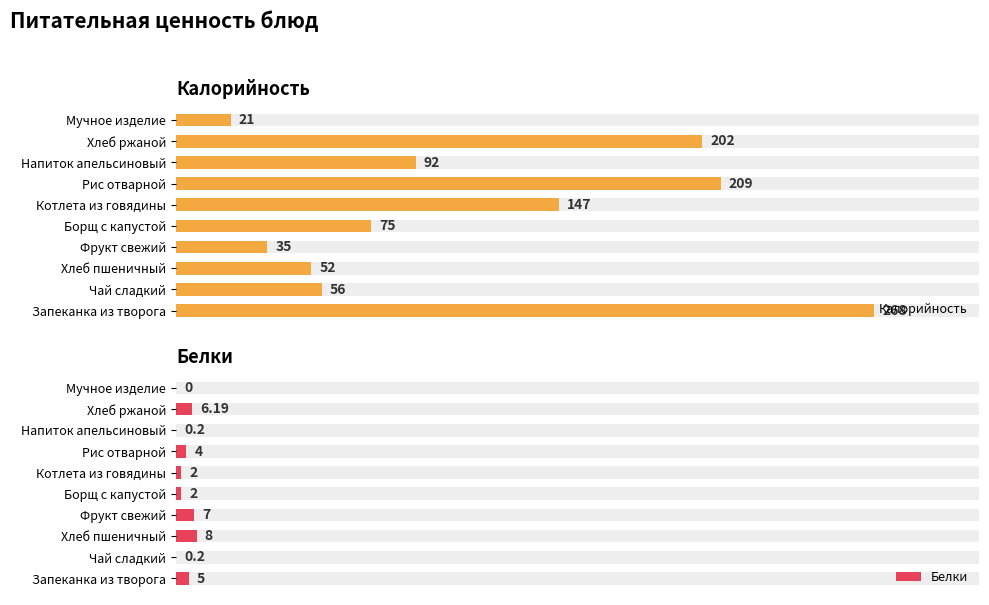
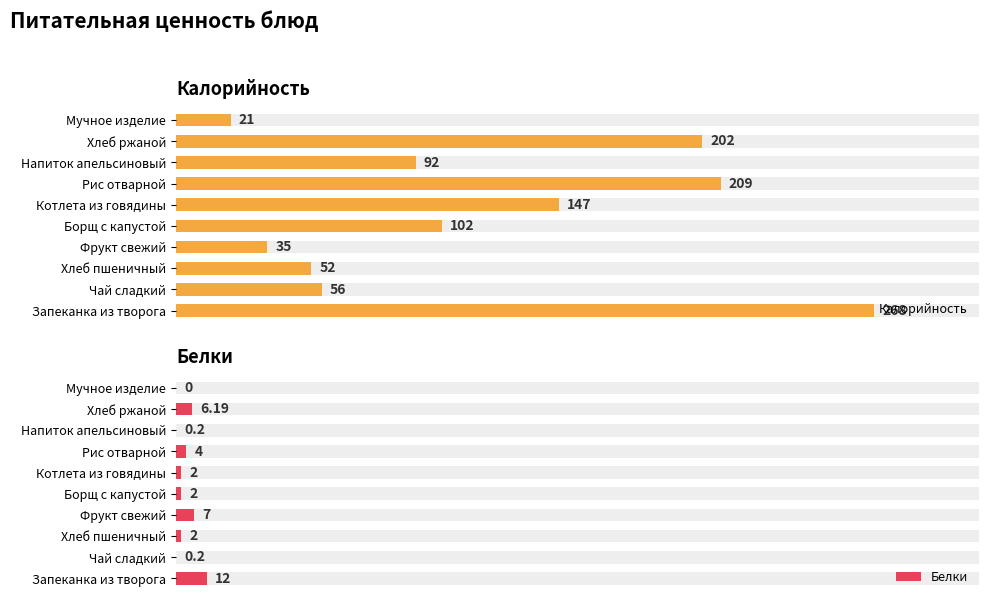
Калорийность, Калорийность, Борщ с капустой: 75 -> 102
Белки, Белки, Хлеб пшеничный: 8 -> 2
Белки, Белки, Запеканка из творога: 5 -> 12
